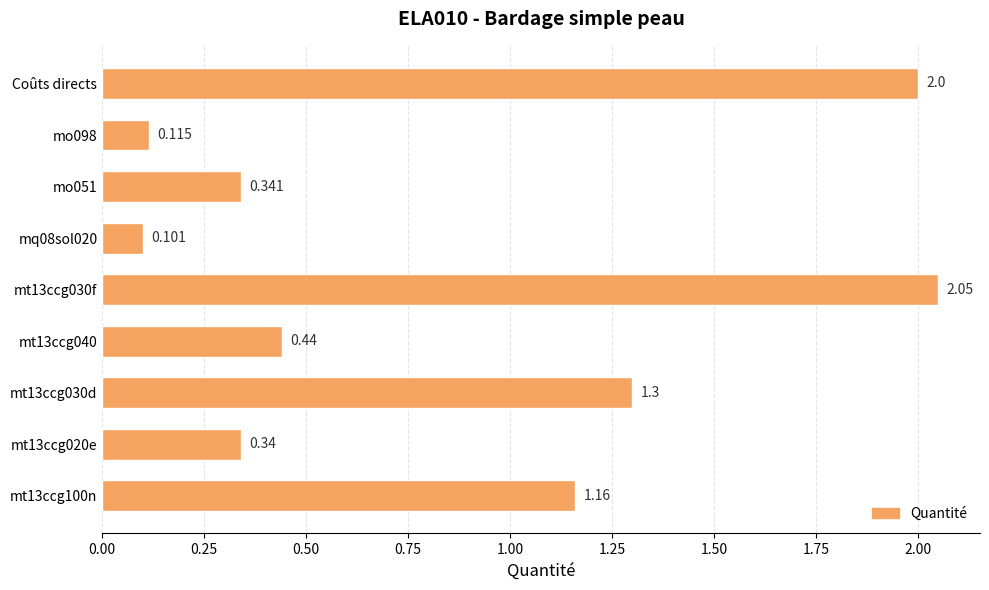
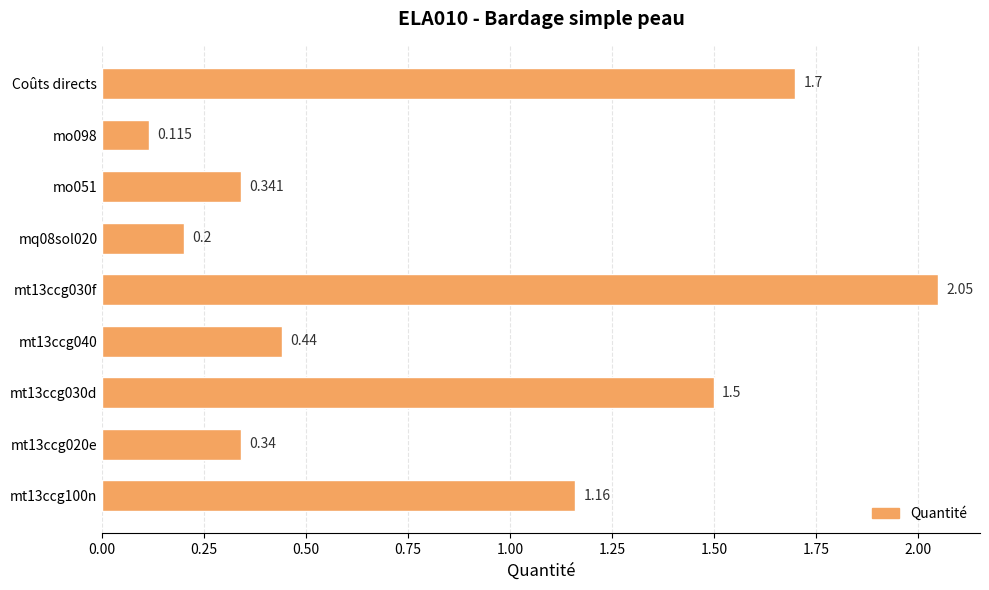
Coûts directs: 2.0 -> 1.7
mq08sol020: 0.101 -> 0.2
mt13ccg030d: 1.3 -> 1.5
